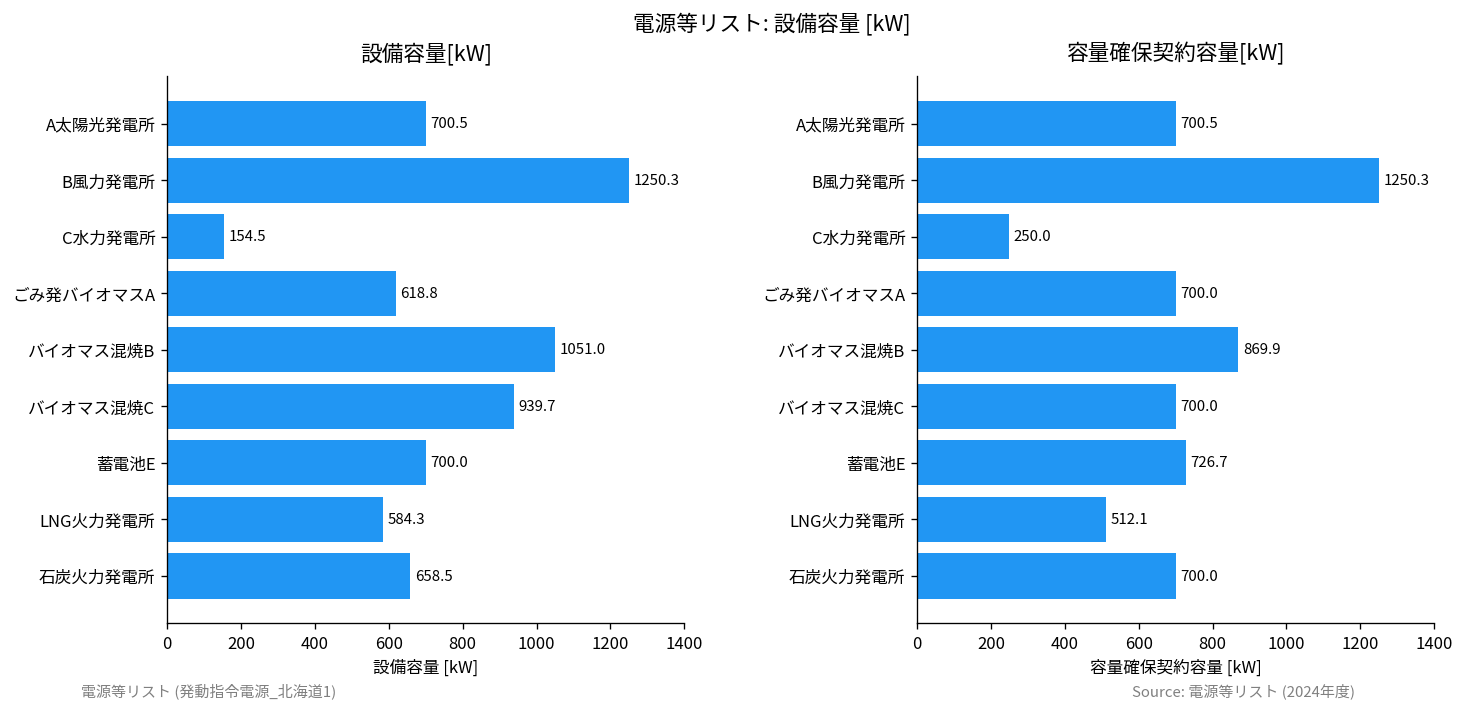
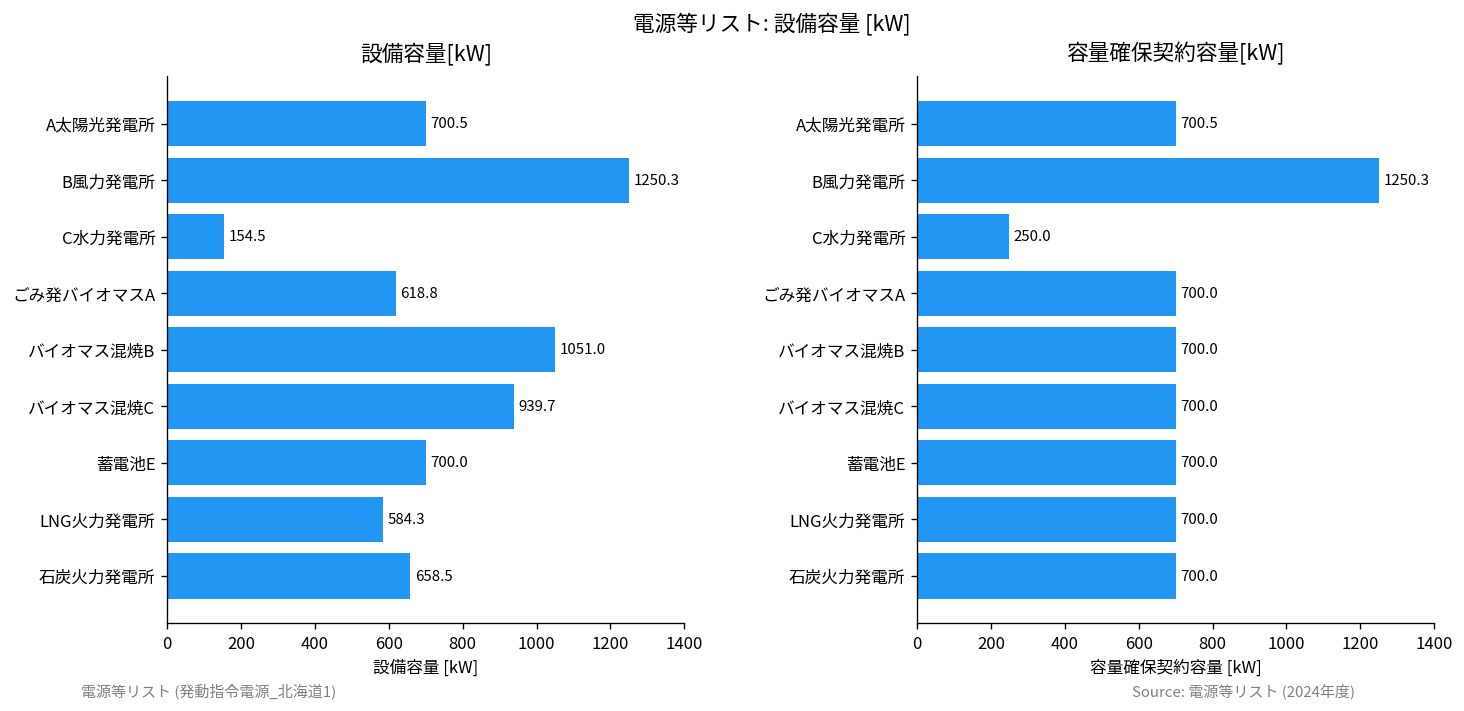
容量確保契約容量[kW], バイオマス混焼B: 869.9 -> 700.0
容量確保契約容量[kW], 蓄電池E: 726.7 -> 700.0
容量確保契約容量[kW], LNG火力発電所: 512.1 -> 700.0
